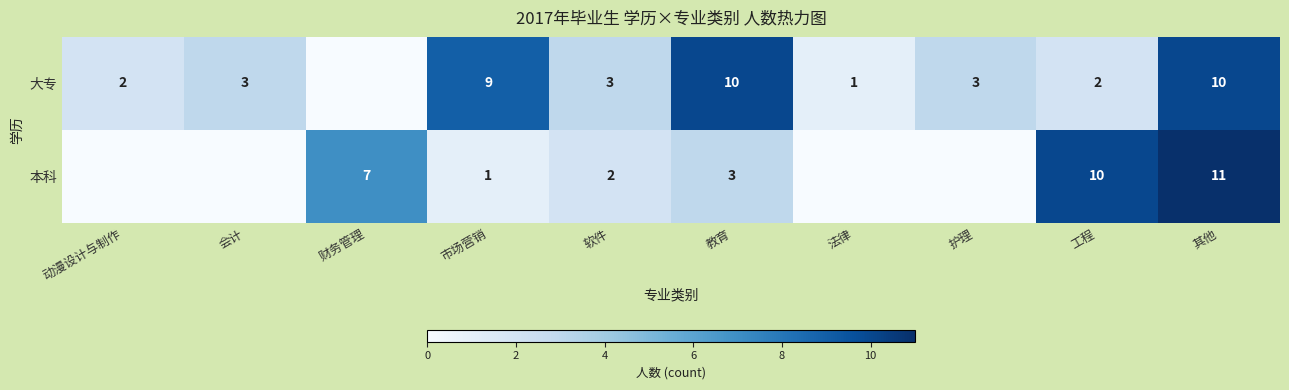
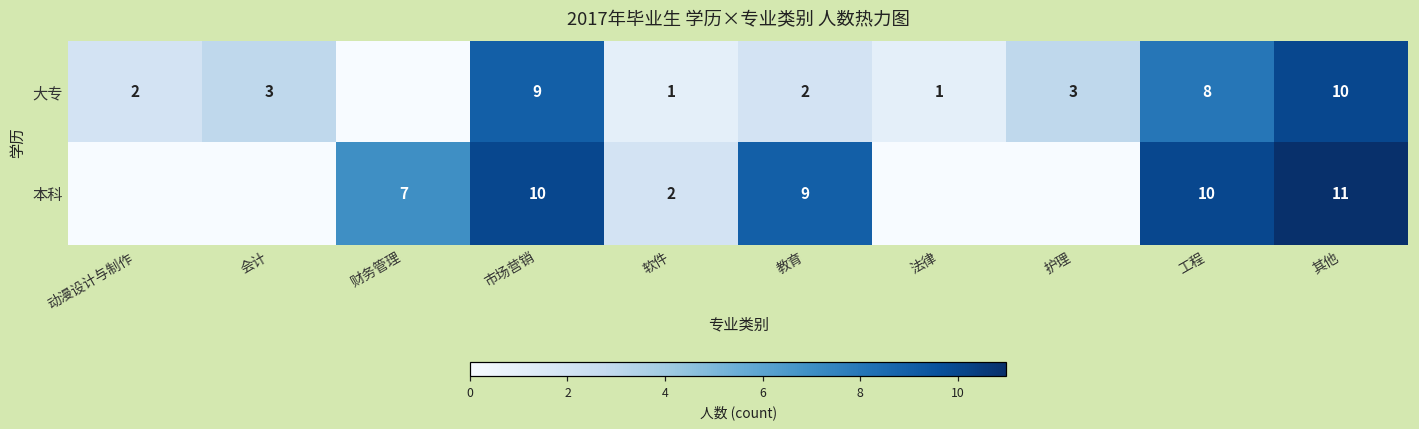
大专, 软件: 3 -> 1
大专, 教育: 10 -> 2
大专, 工程: 2 -> 8
本科, 市场营销: 1 -> 10
本科, 教育: 3 -> 9
